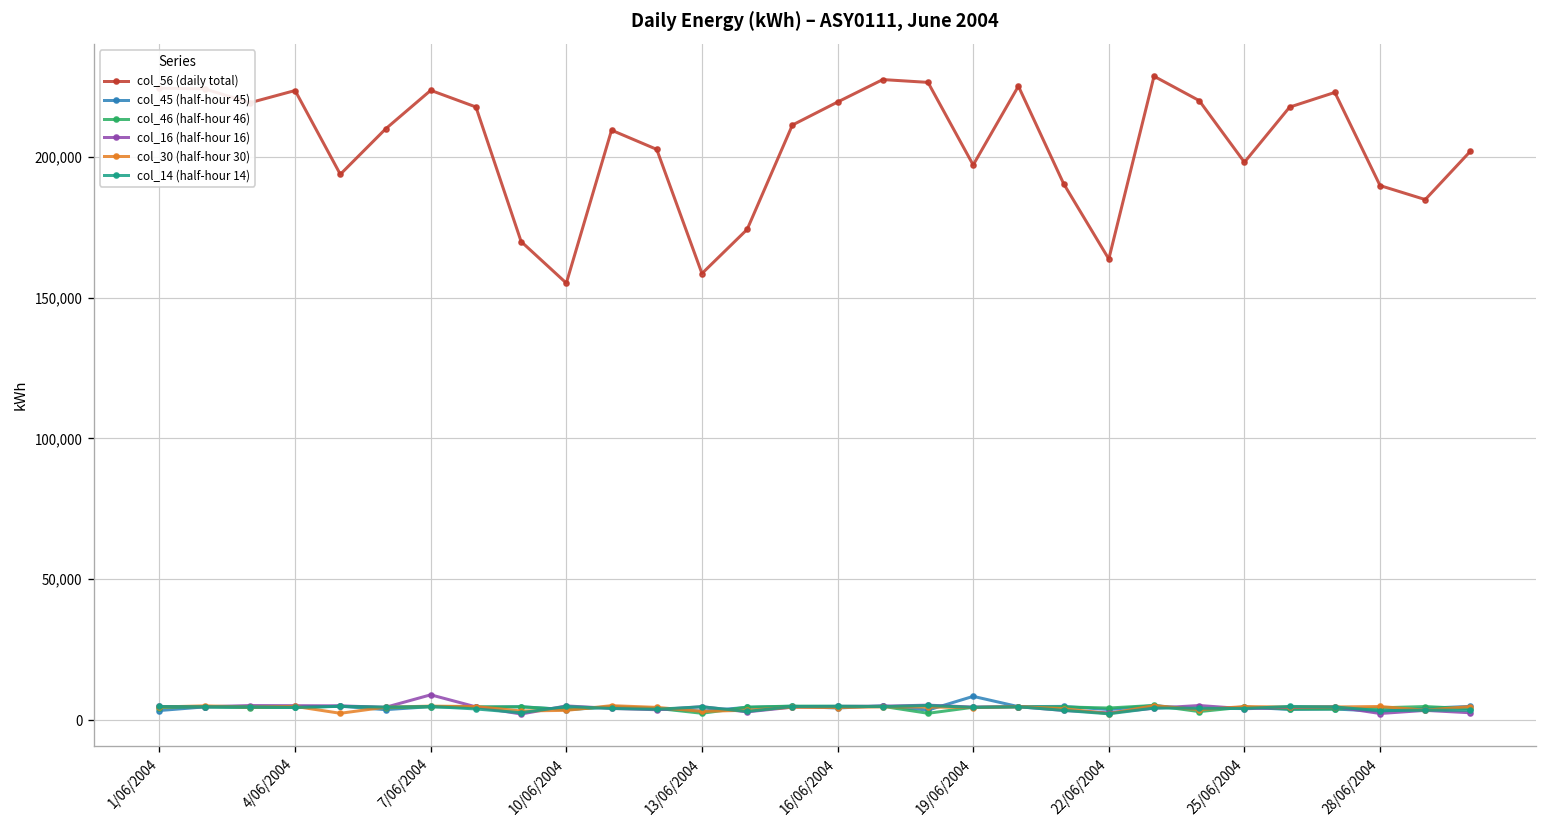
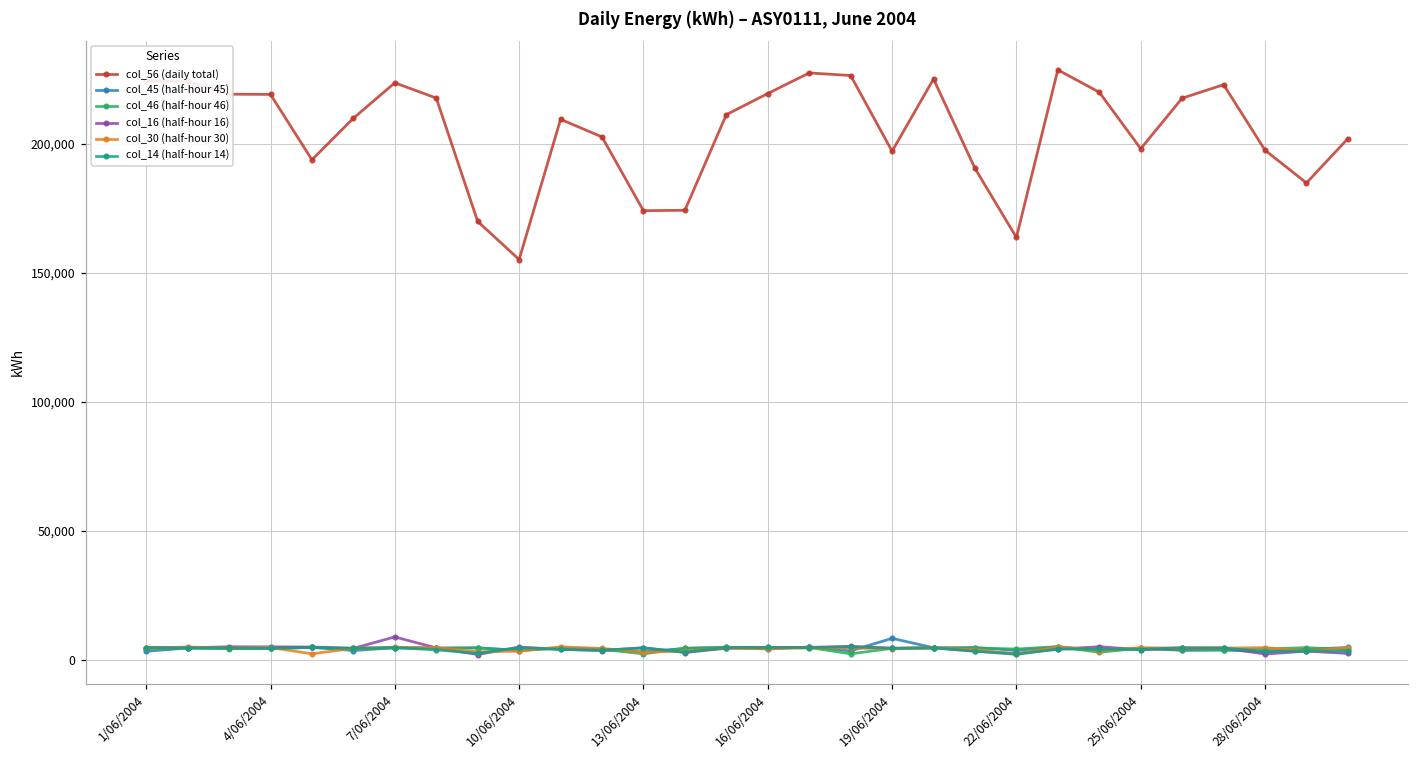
col_56 (daily total), 4/06/2004: 223,000 -> 219,000
col_56 (daily total), 13/06/2004: 159,000 -> 174,000
col_56 (daily total), 28/06/2004: 190,000 -> 197,000
